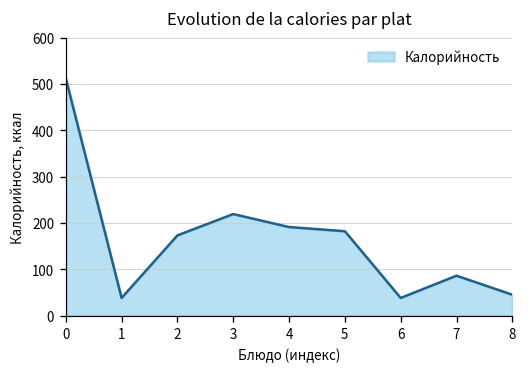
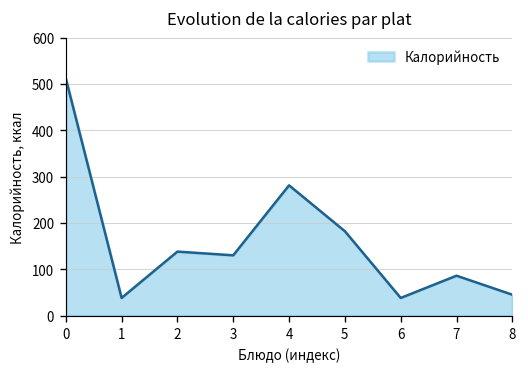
2: 170 -> 140
3: 220 -> 130
4: 190 -> 280
